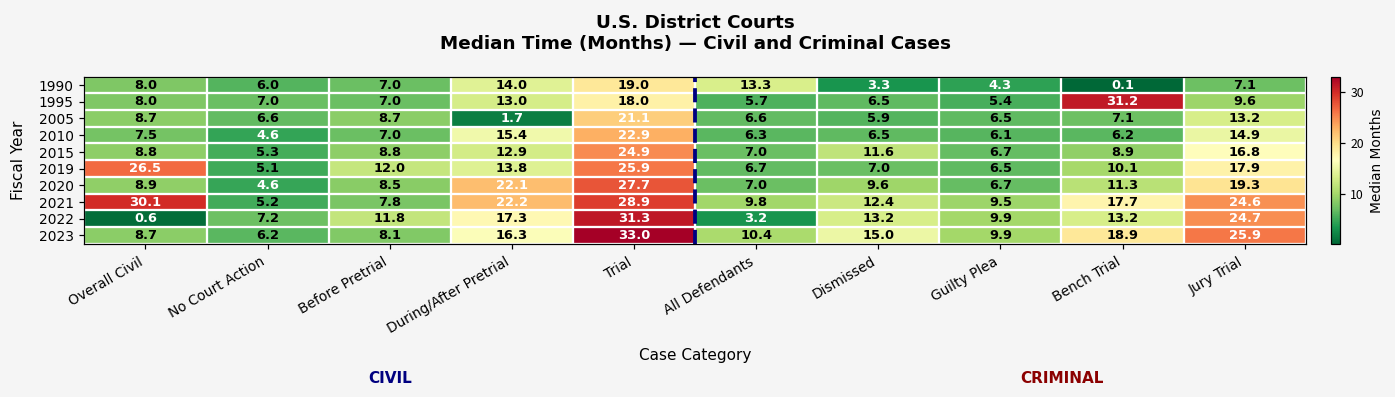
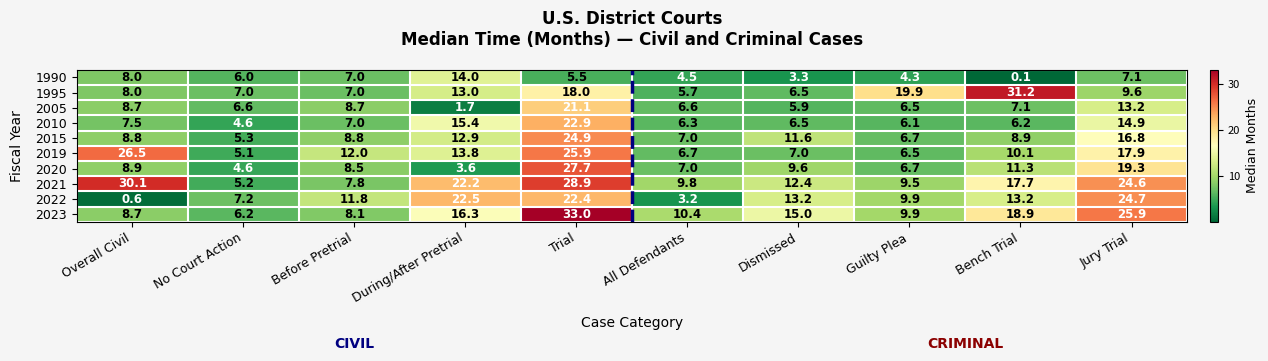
1990, Trial: 19.0 -> 5.5
1990, All Defendants: 13.3 -> 4.5
1995, Guilty Plea: 5.4 -> 19.9
2020, During/After Pretrial: 22.1 -> 3.6
2022, During/After Pretrial: 17.3 -> 22.5
2022, Trial: 31.3 -> 22.4
